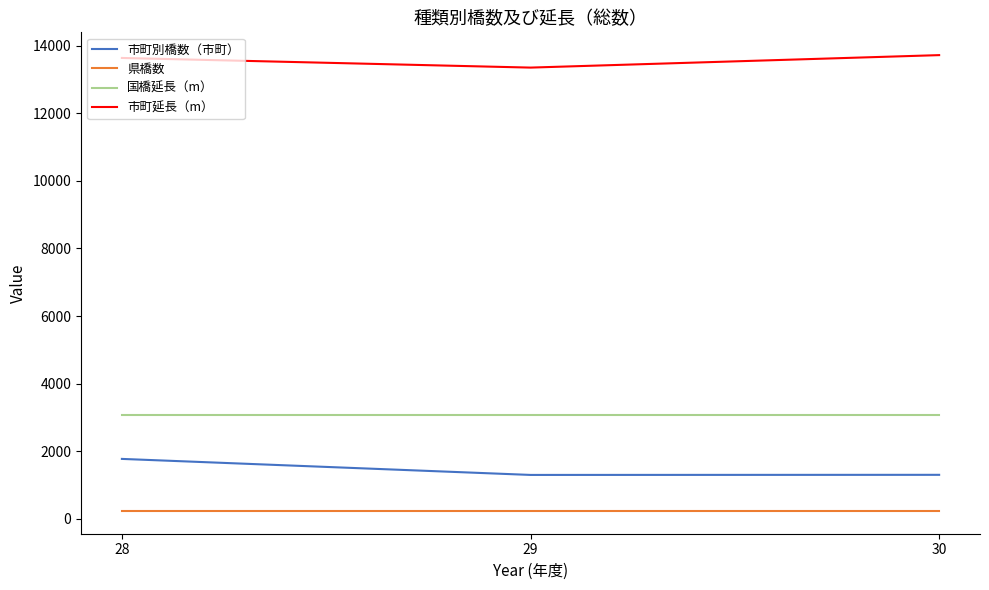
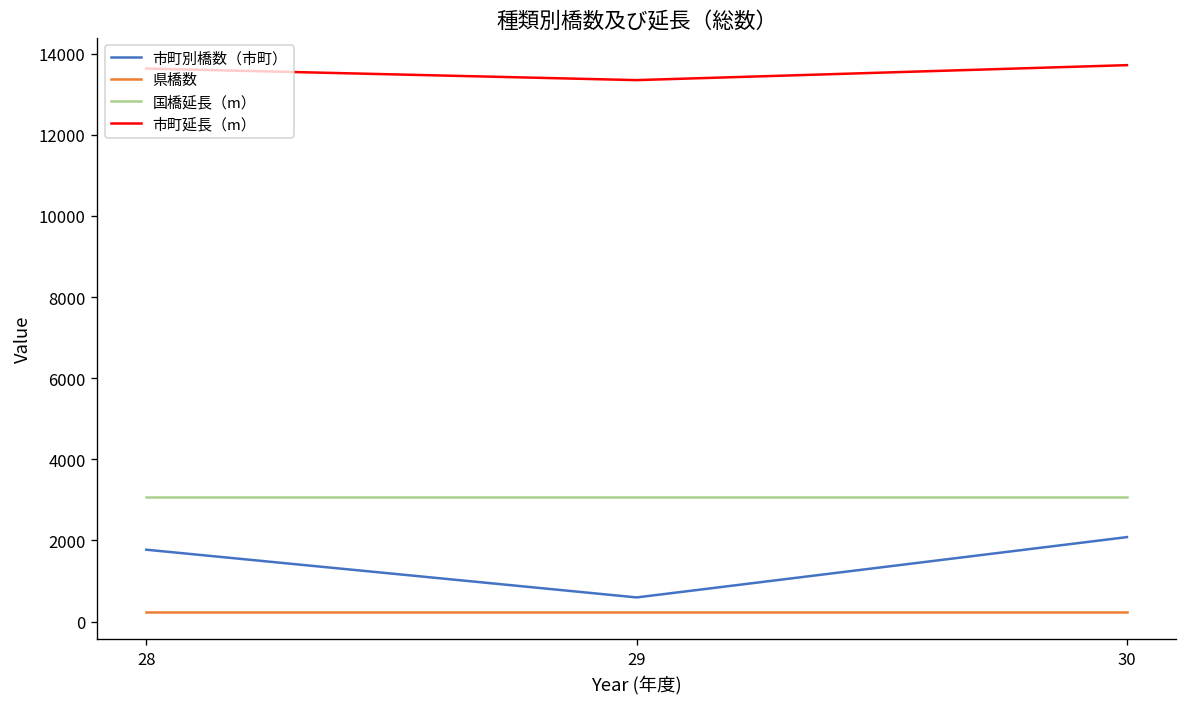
市町別橋数（市町）, 29: 1300 -> 600
市町別橋数（市町）, 30: 1300 -> 2100
